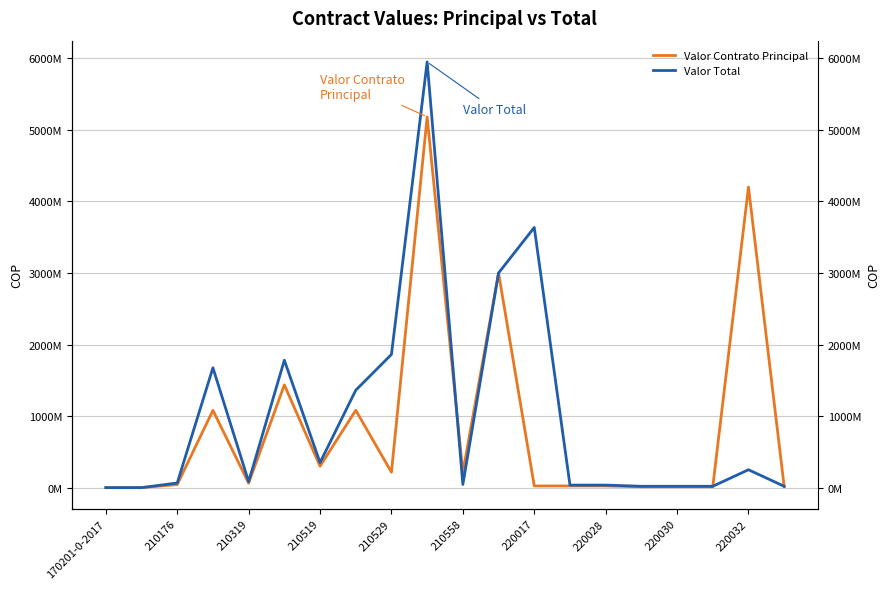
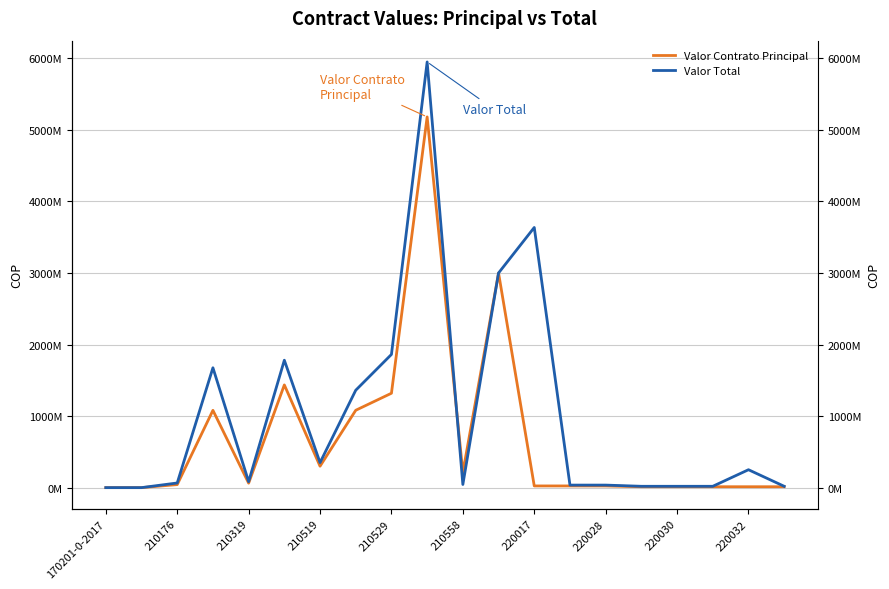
Valor Contrato Principal, 210529: 200000000 -> 1300000000
Valor Contrato Principal, 220032: 4200000000 -> 0
